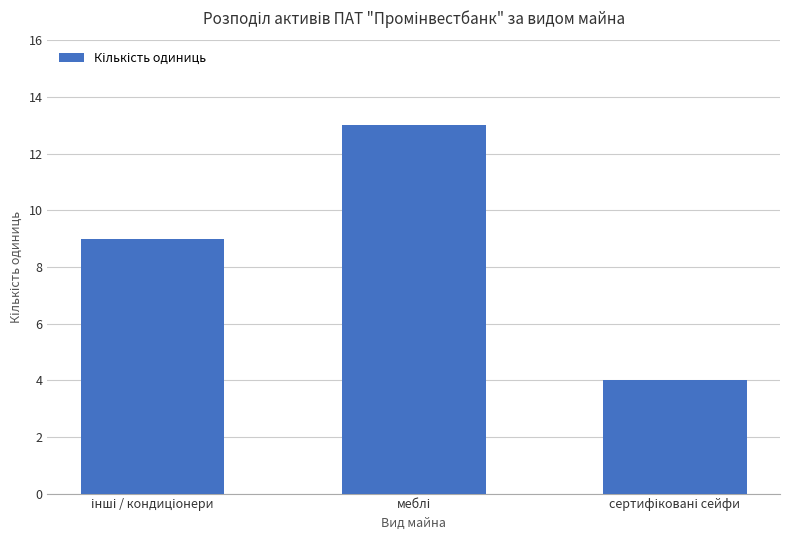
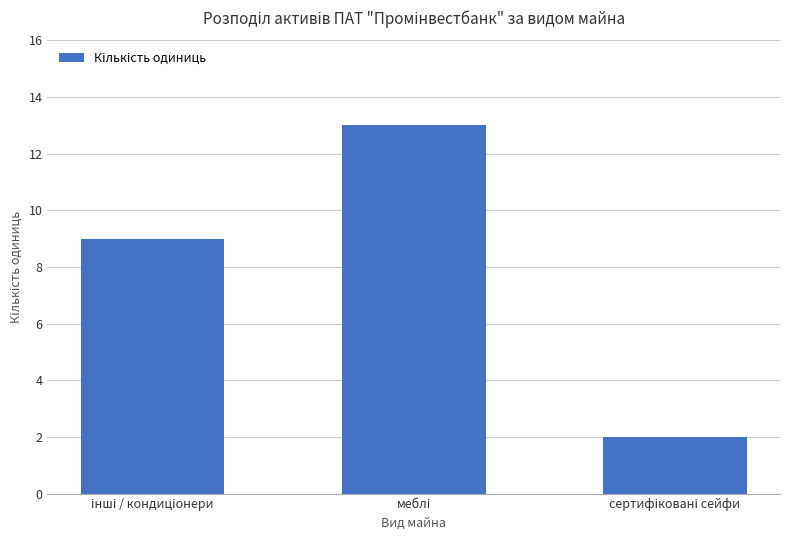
сертифіковані сейфи: 4 -> 2
